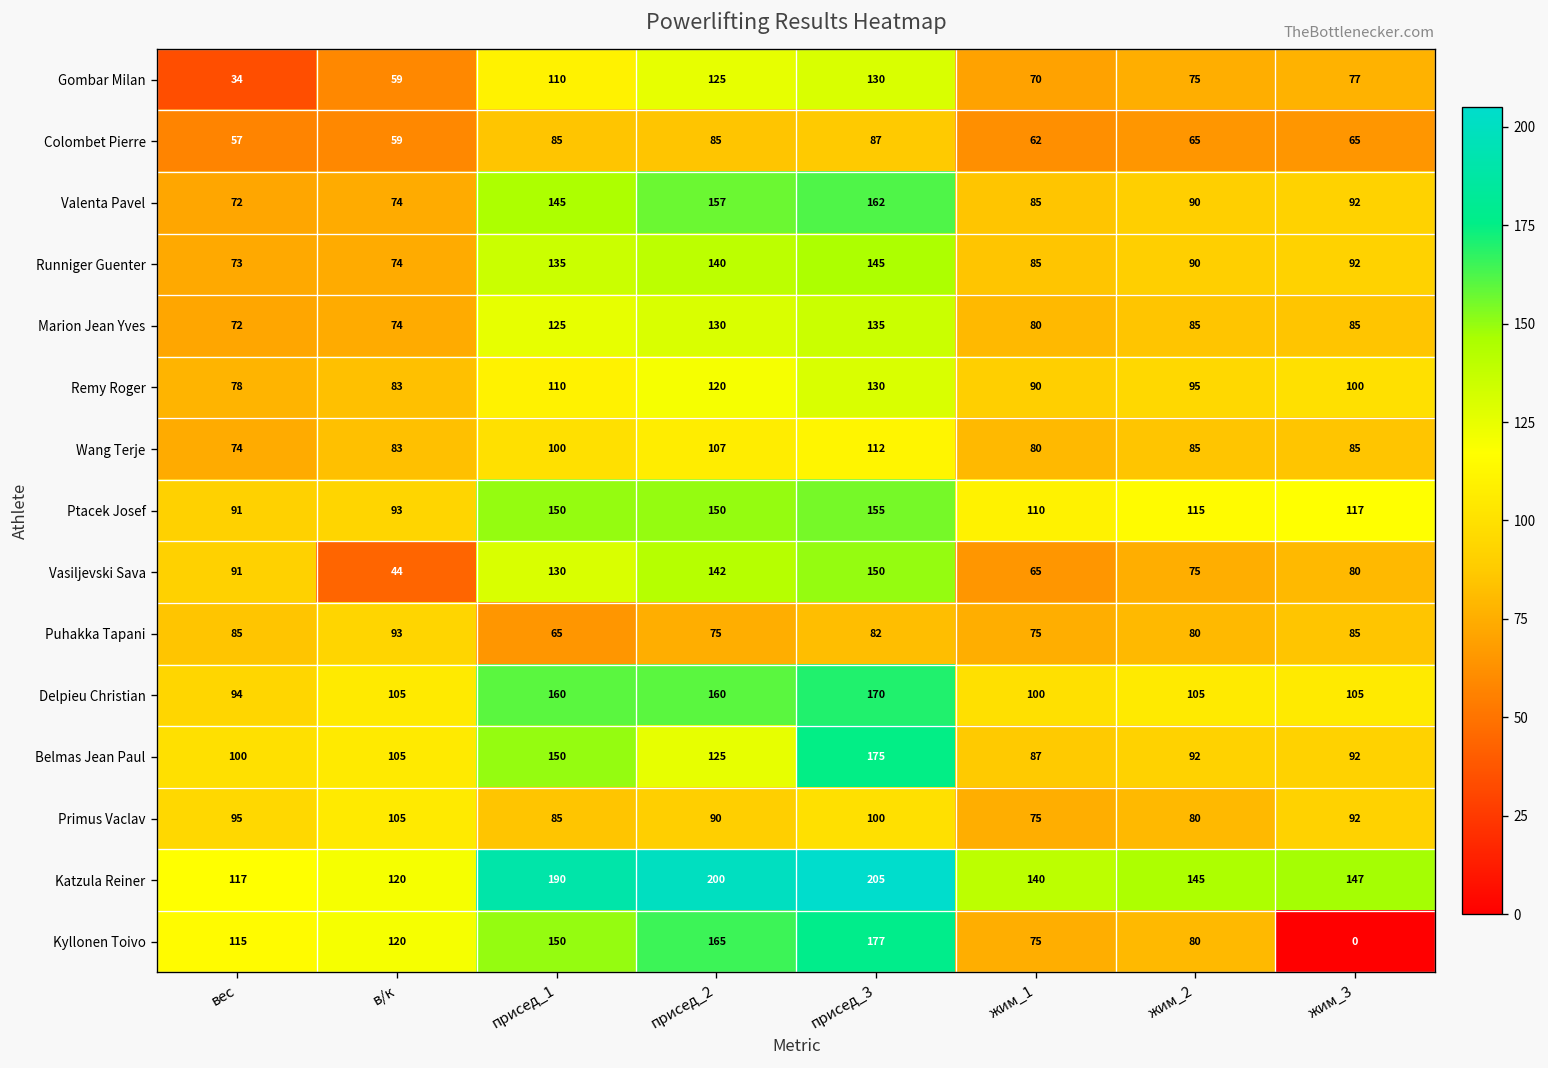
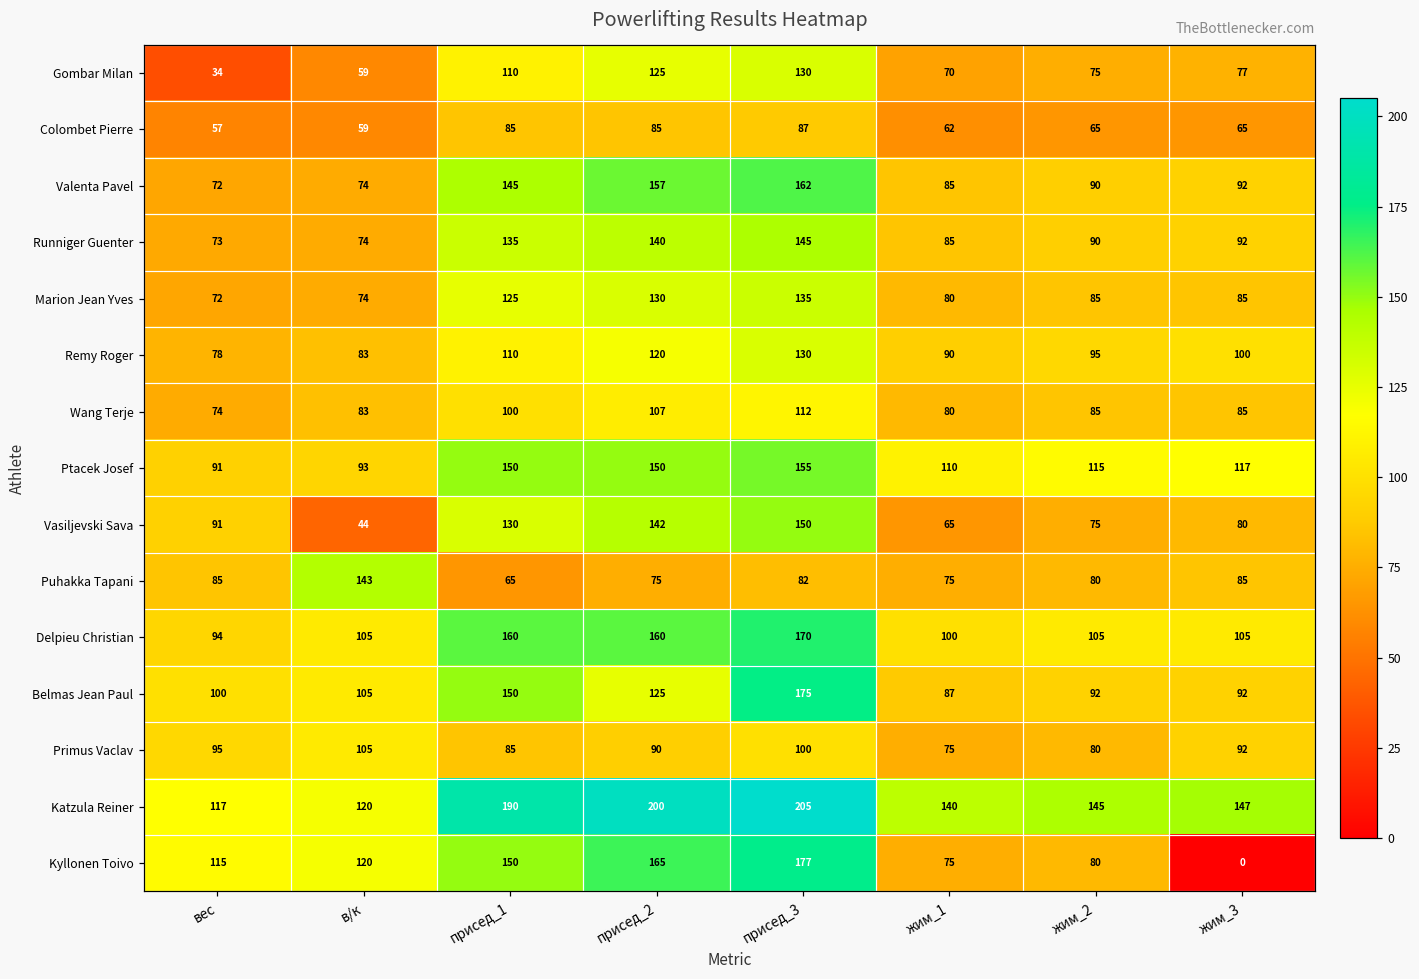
Puhakka Tapani, в/к: 93 -> 143
